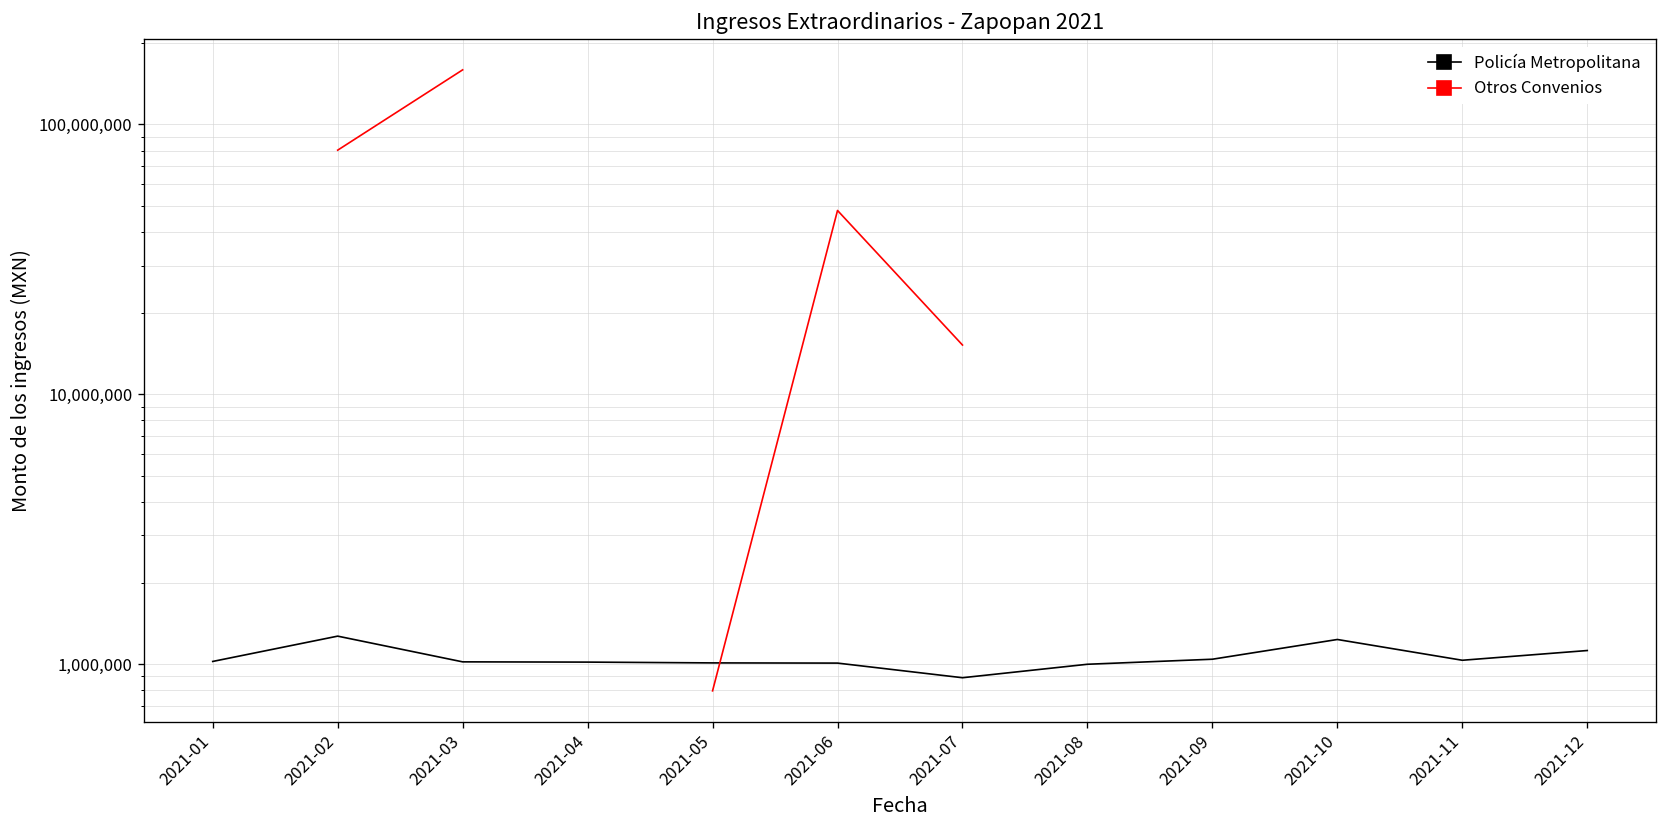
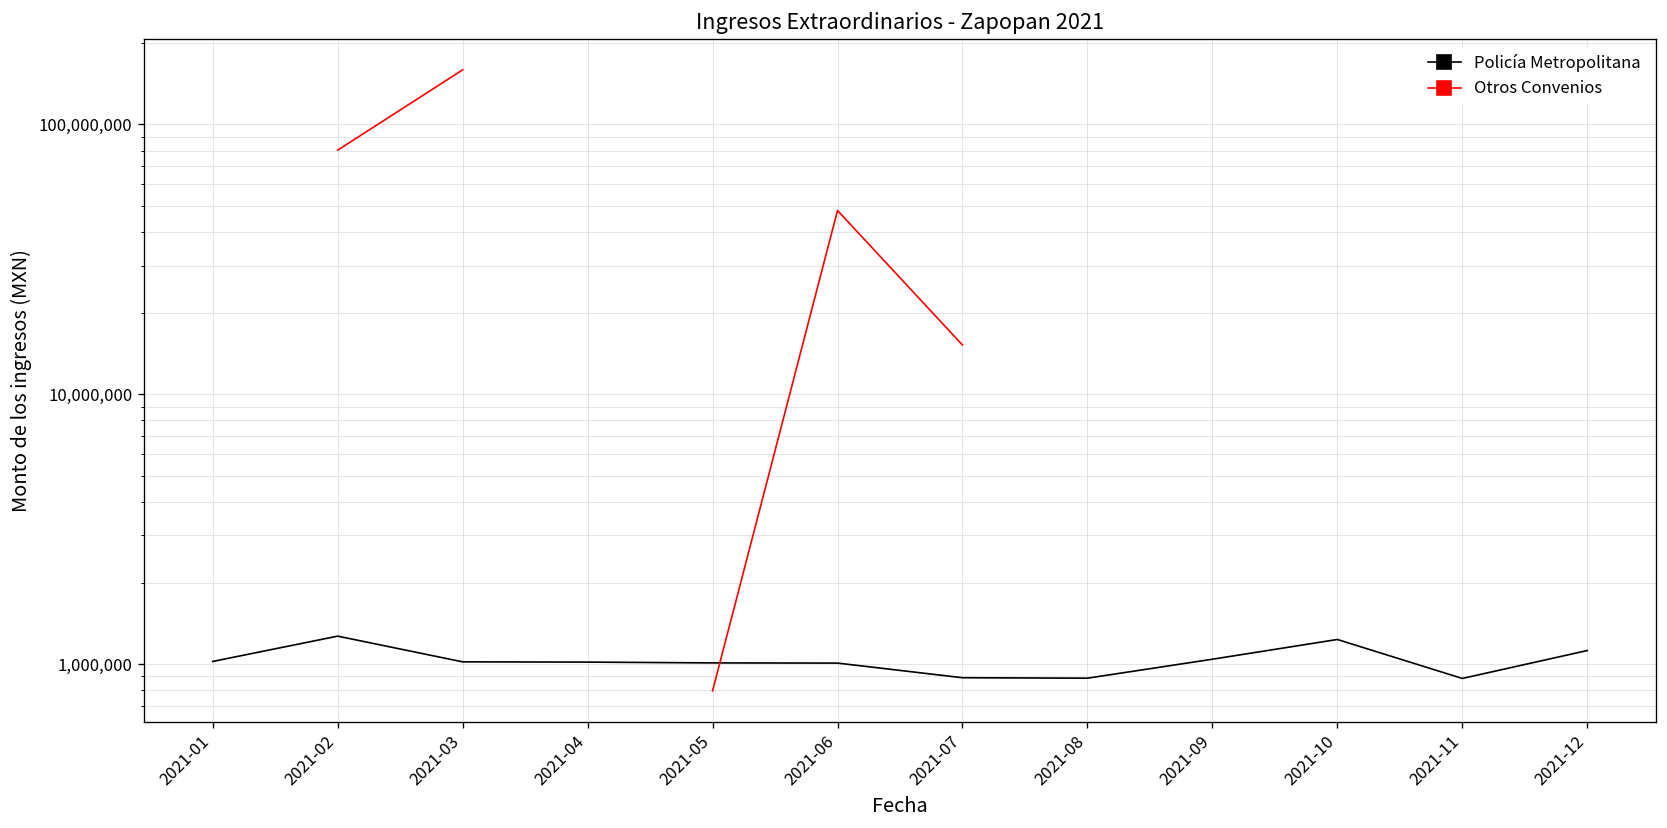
Policía Metropolitana, 2021-08: 1,000,000 -> 890,000
Policía Metropolitana, 2021-11: 1,000,000 -> 880,000
